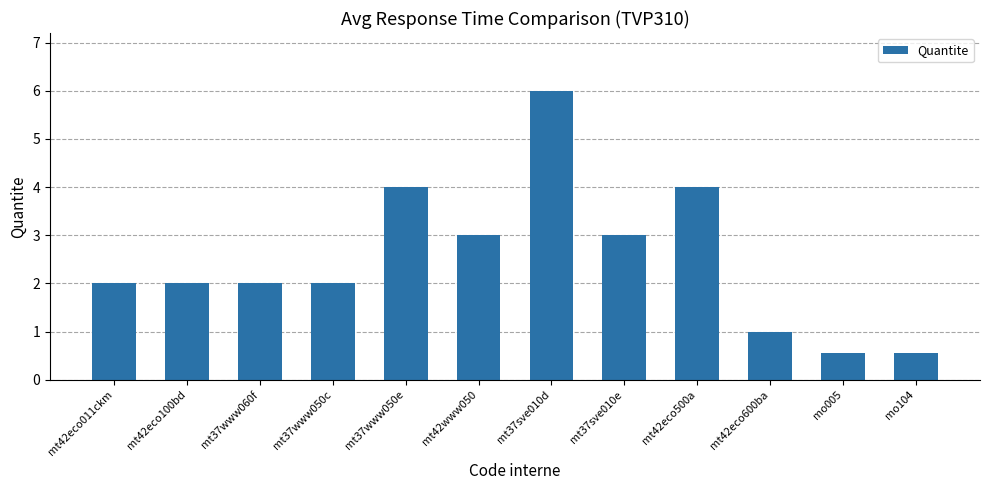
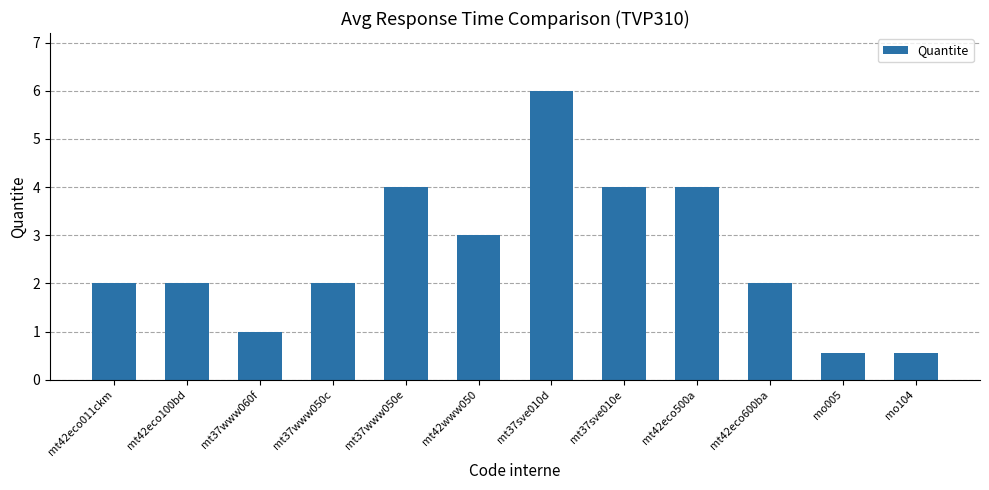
mt37www060f: 2 -> 1
mt37sve010e: 3 -> 4
mt42eco600ba: 1 -> 2
